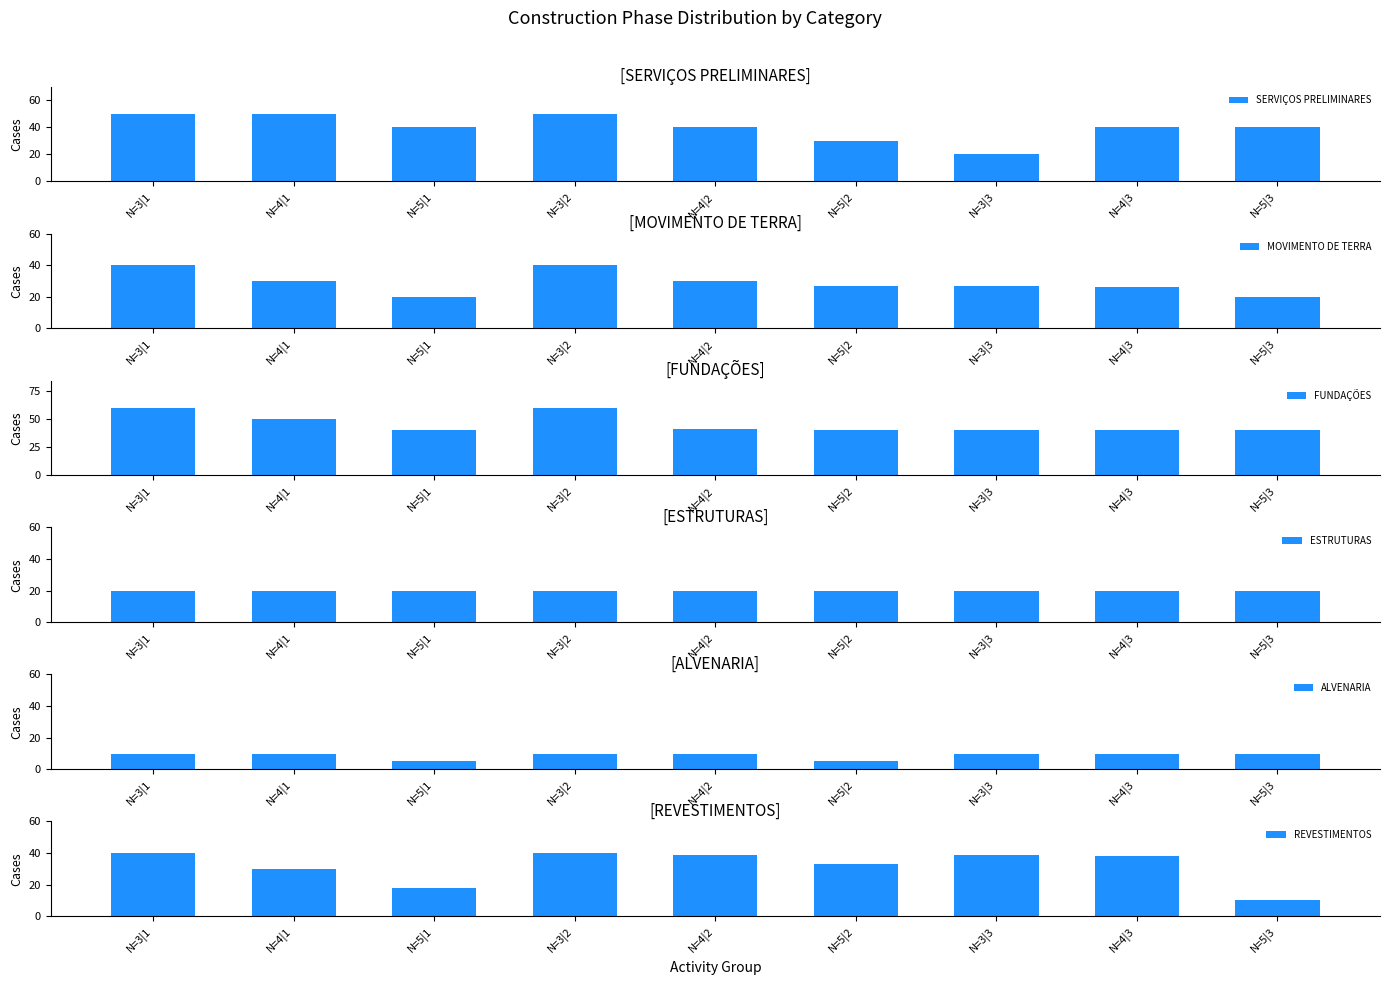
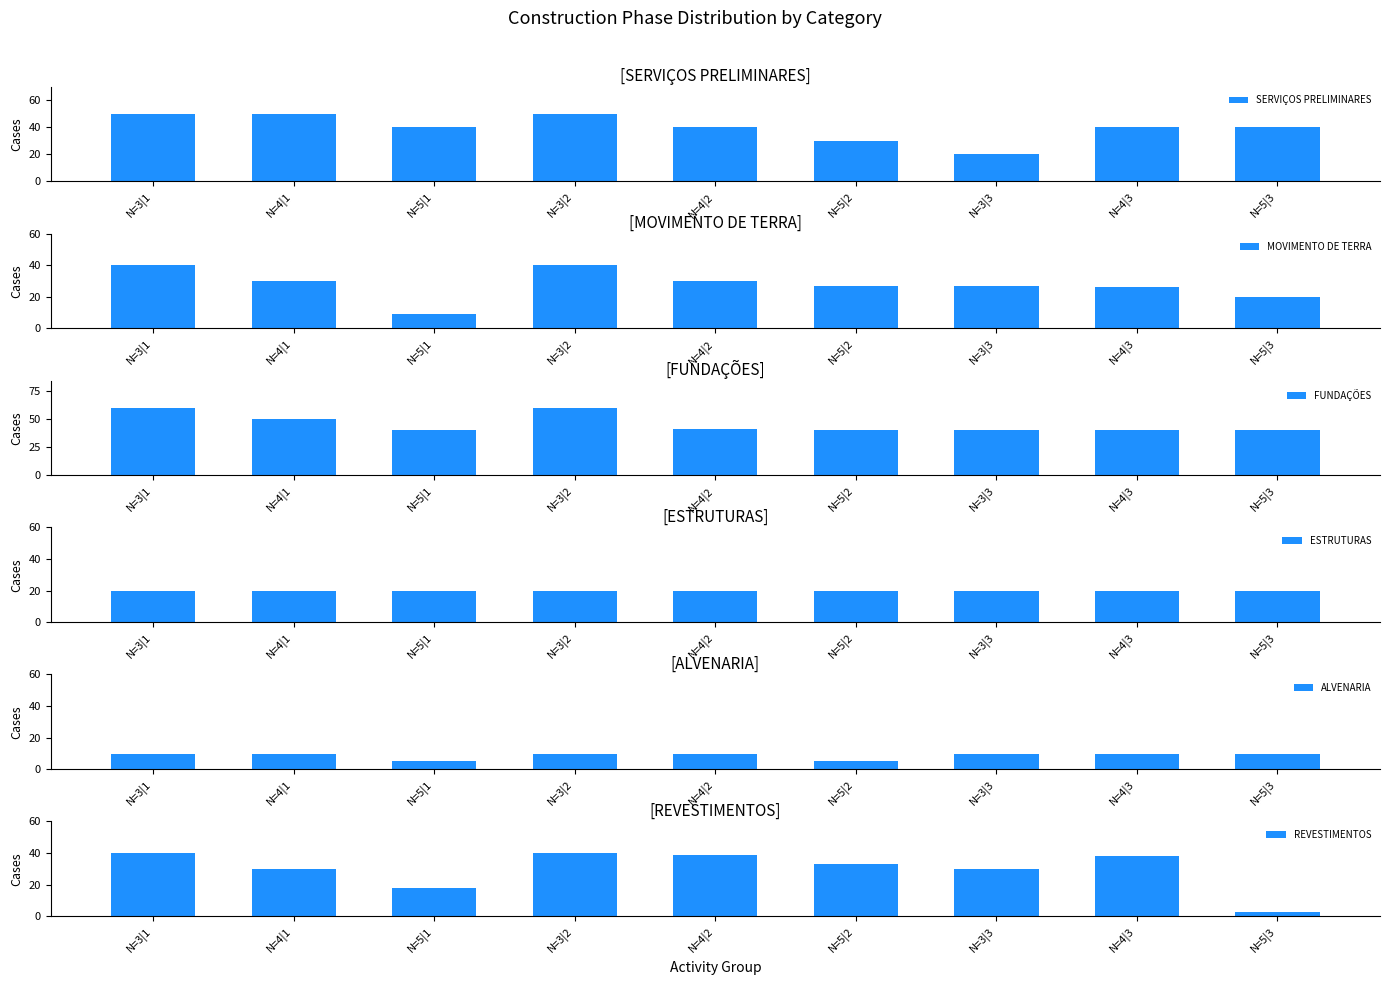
[MOVIMENTO DE TERRA], N=5|1: 20 -> 9
[REVESTIMENTOS], N=3|3: 39 -> 30
[REVESTIMENTOS], N=5|3: 10 -> 3
